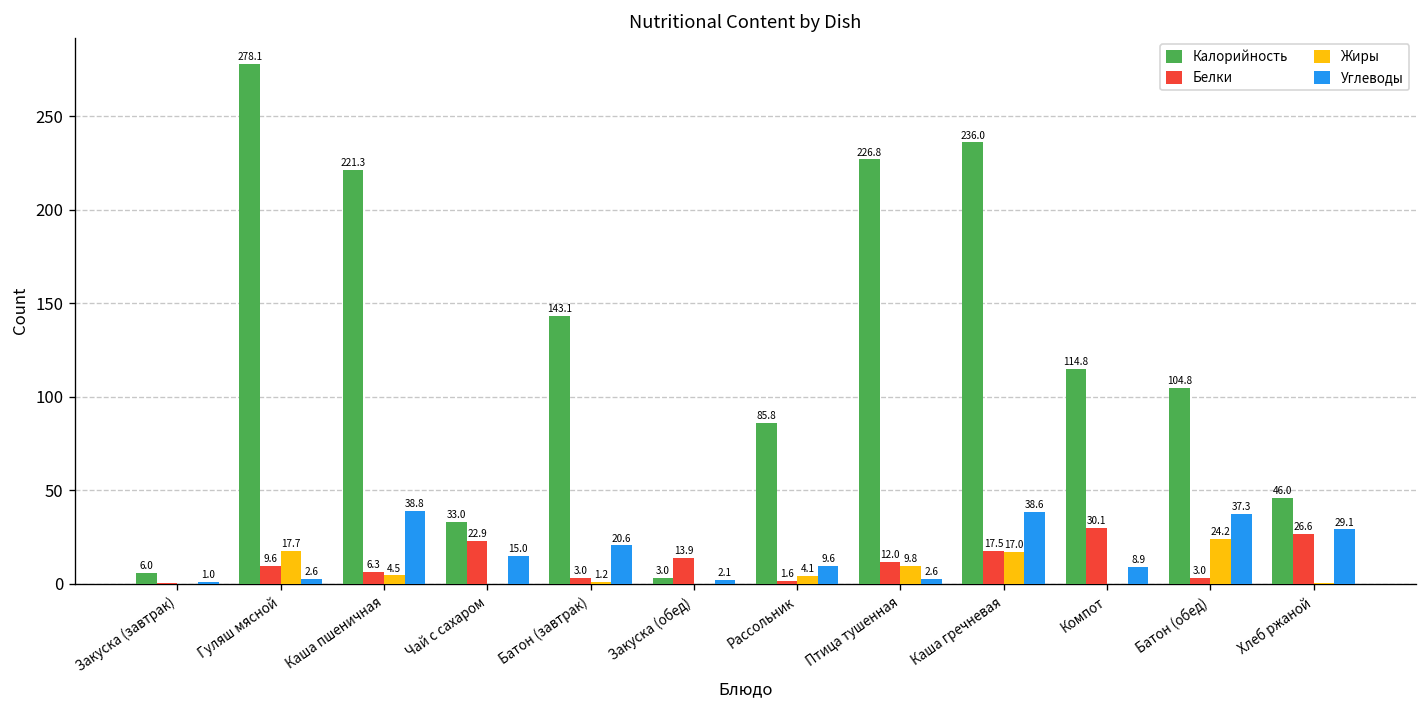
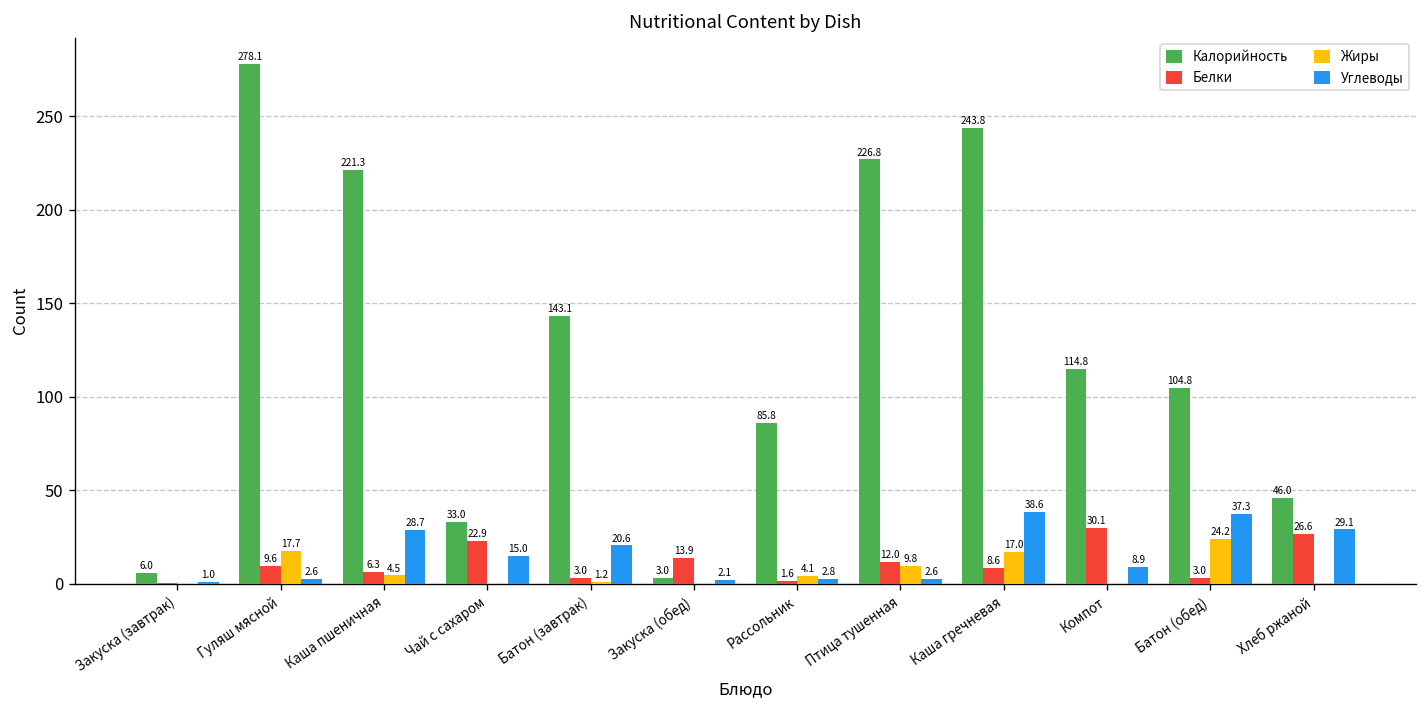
Углеводы, Каша пшеничная: 38.8 -> 28.7
Углеводы, Рассольник: 9.6 -> 2.8
Калорийность, Каша гречневая: 236.0 -> 243.8
Белки, Каша гречневая: 17.5 -> 8.6
